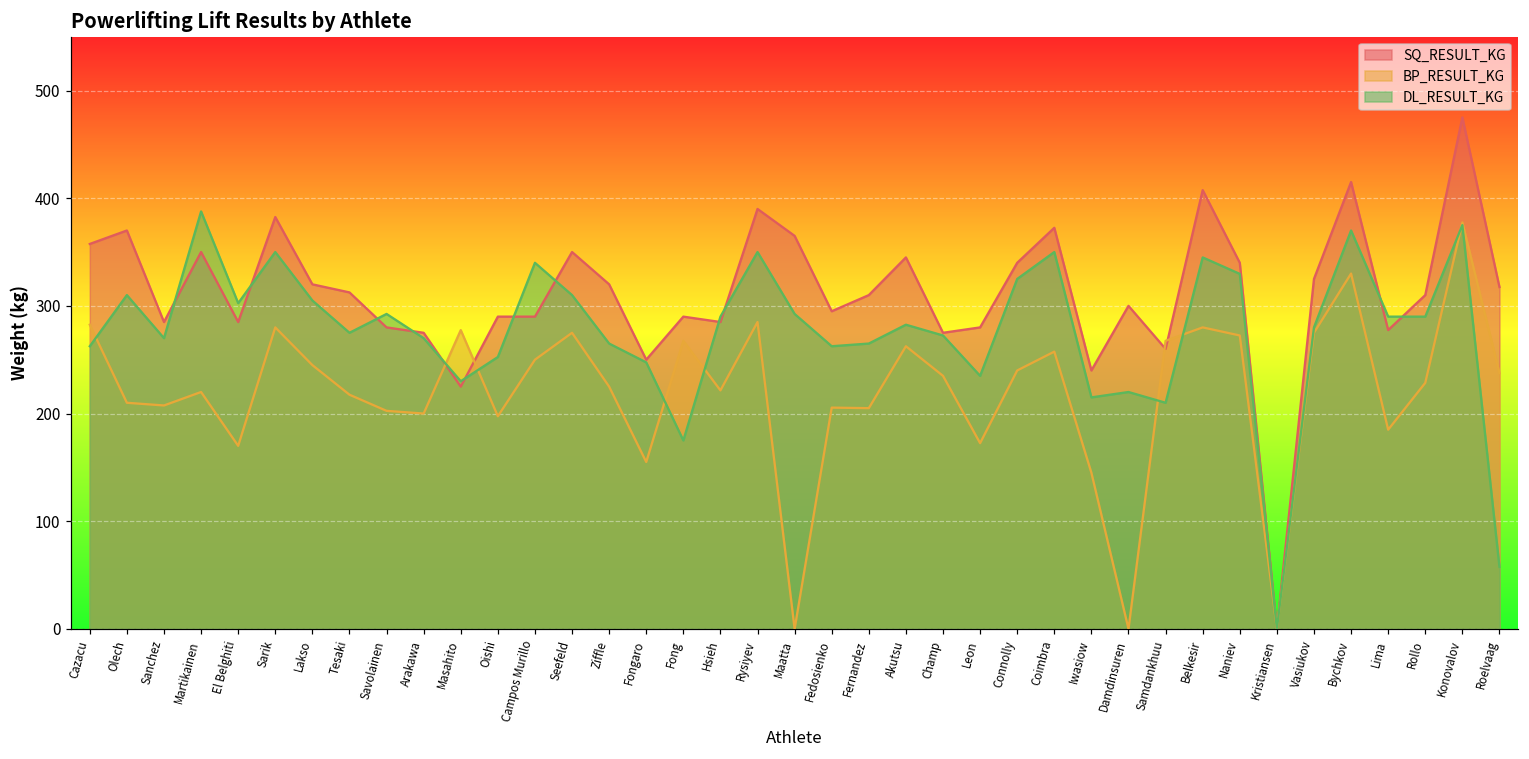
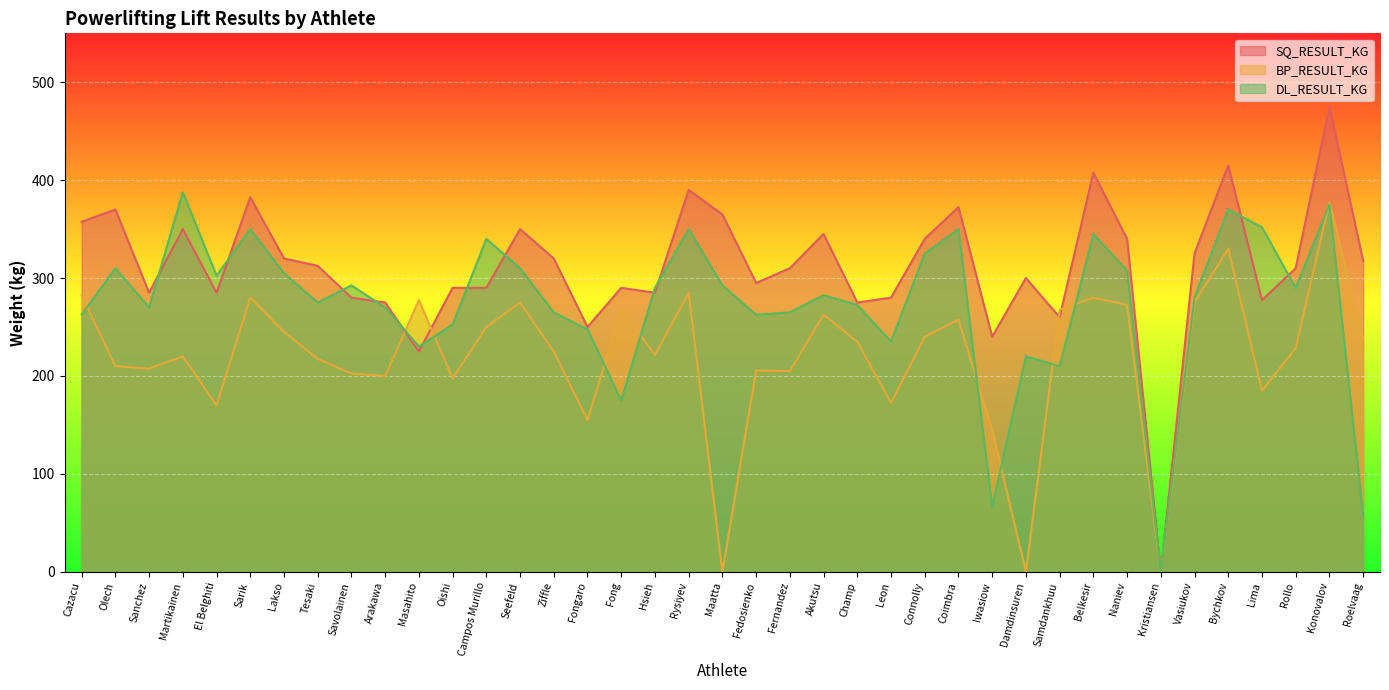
DL_RESULT_KG, Iwasiow: 220 -> 70
DL_RESULT_KG, Naniev: 330 -> 310
DL_RESULT_KG, Lima: 290 -> 350
